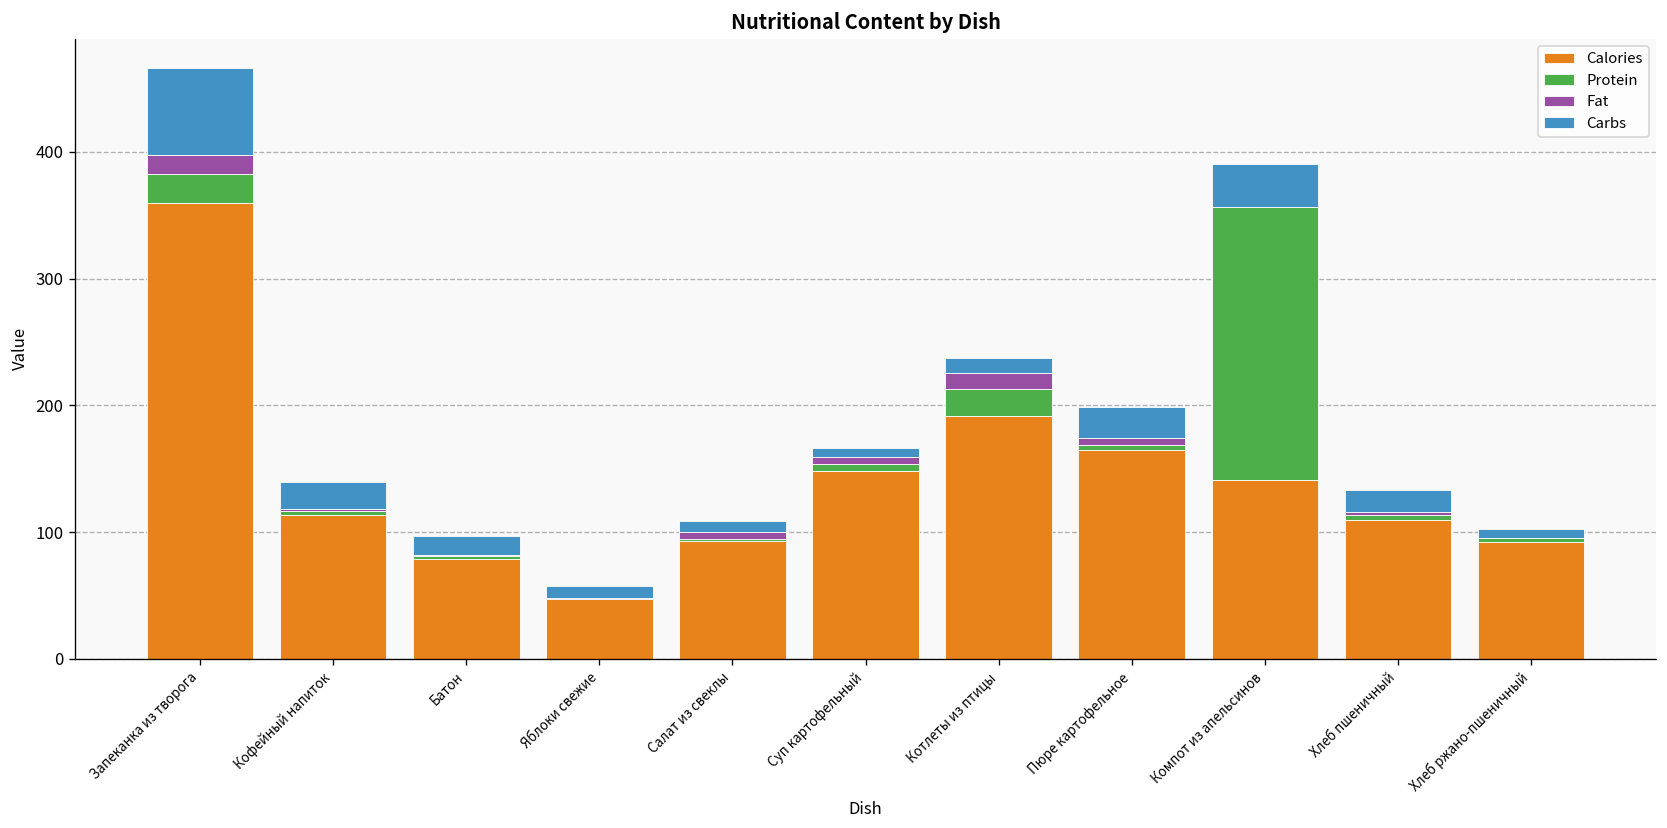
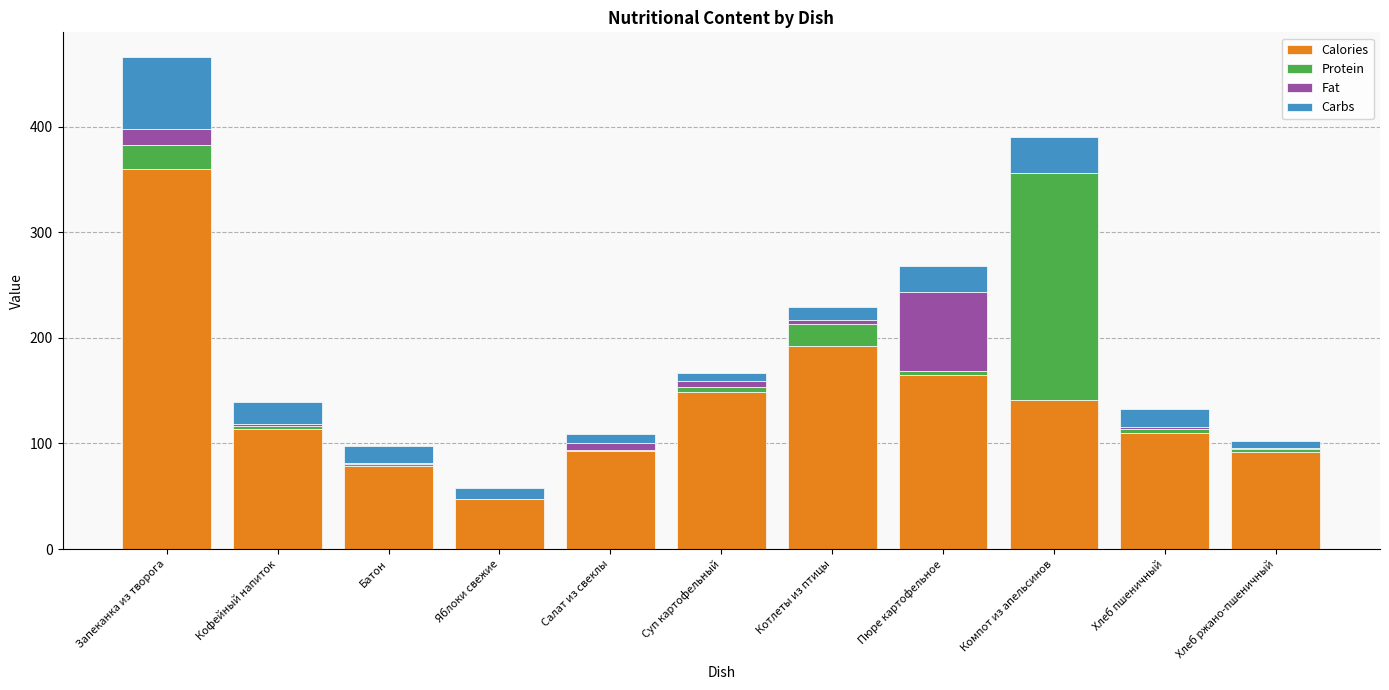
Fat, Котлеты из птицы: 13 -> 4
Fat, Пюре картофельное: 6 -> 75
